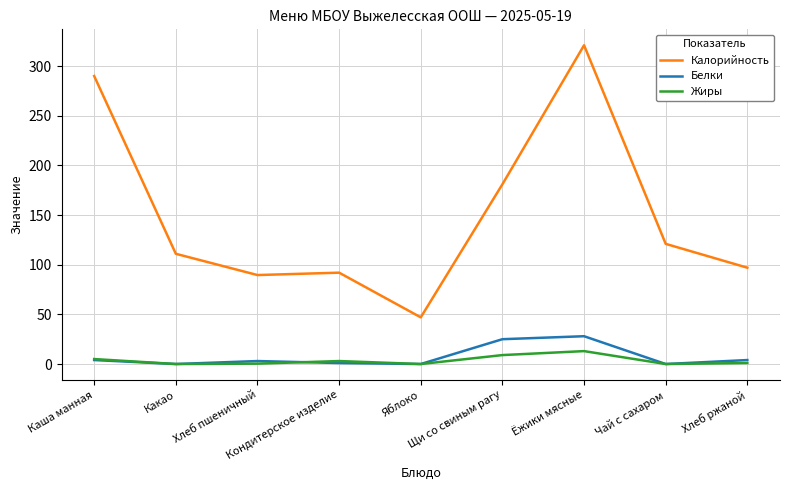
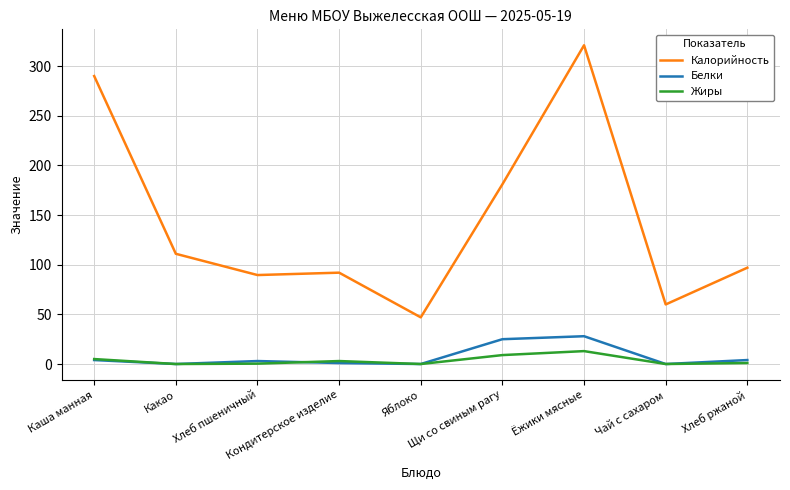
Калорийность, Чай с сахаром: 120 -> 60
